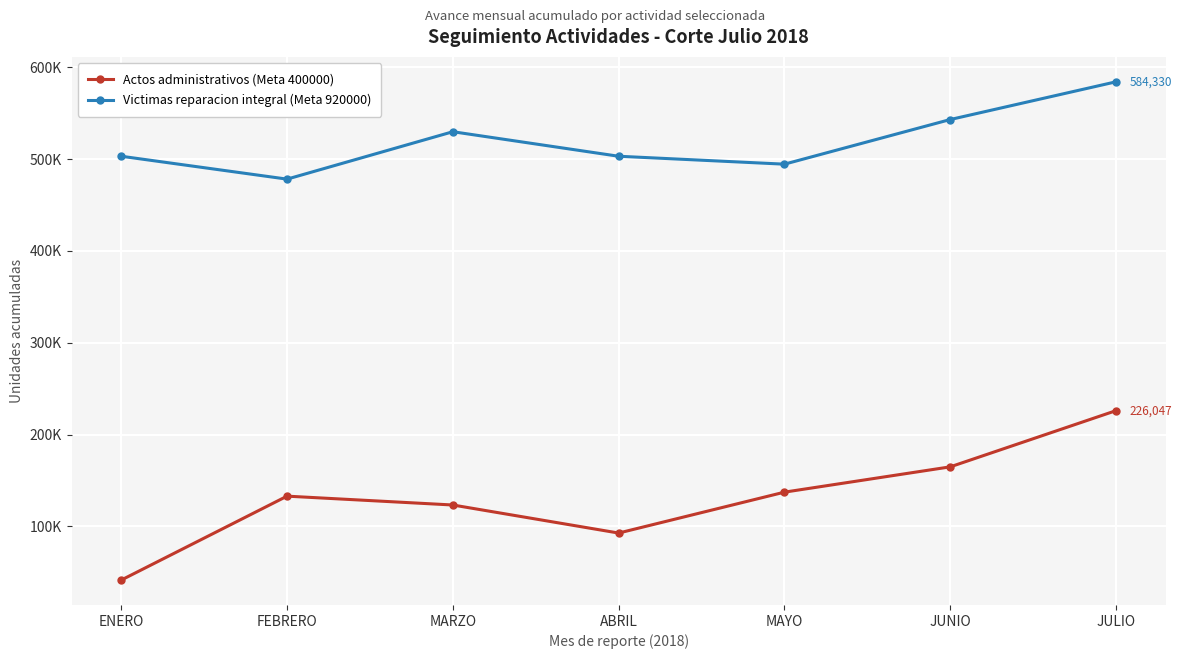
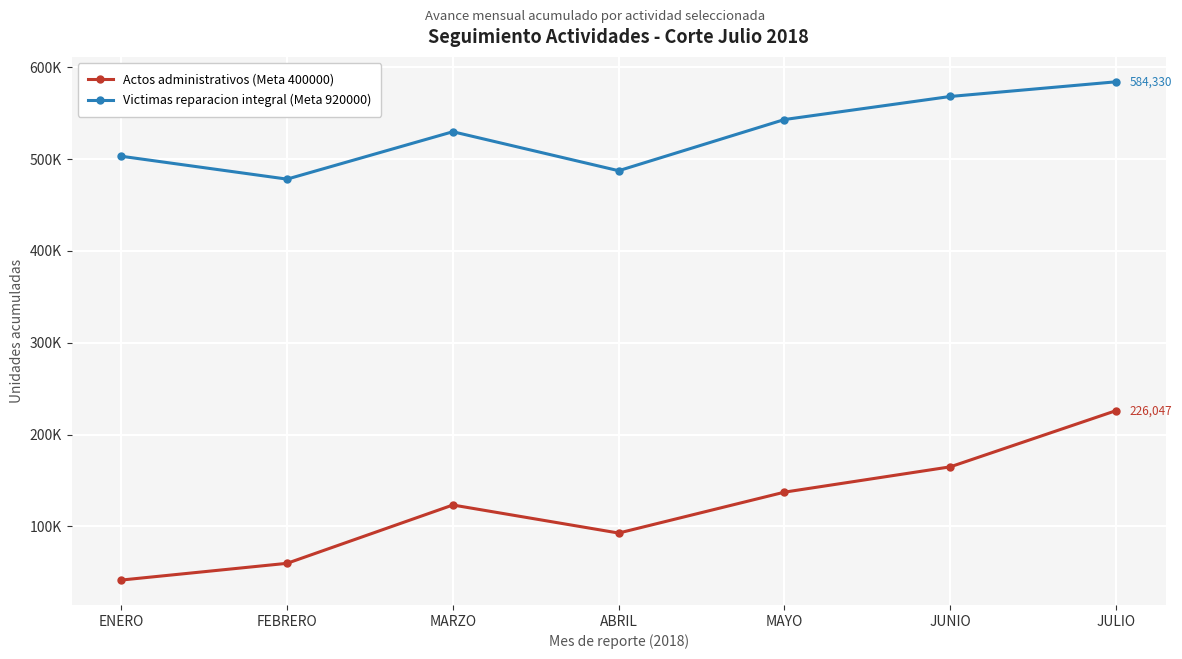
Actos administrativos (Meta 400000), FEBRERO: 130000 -> 60000
Victimas reparacion integral (Meta 920000), ABRIL: 500000 -> 490000
Victimas reparacion integral (Meta 920000), MAYO: 490000 -> 540000
Victimas reparacion integral (Meta 920000), JUNIO: 540000 -> 570000
